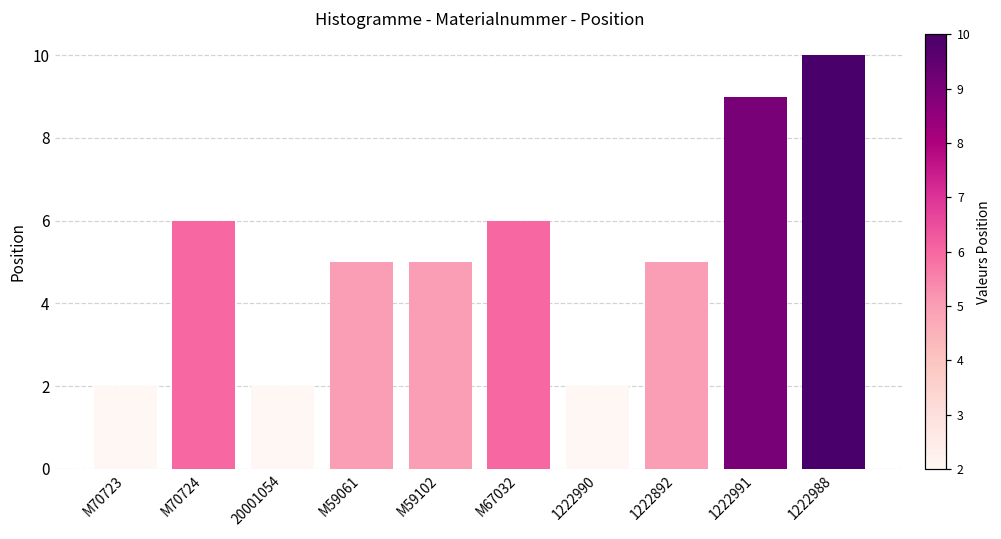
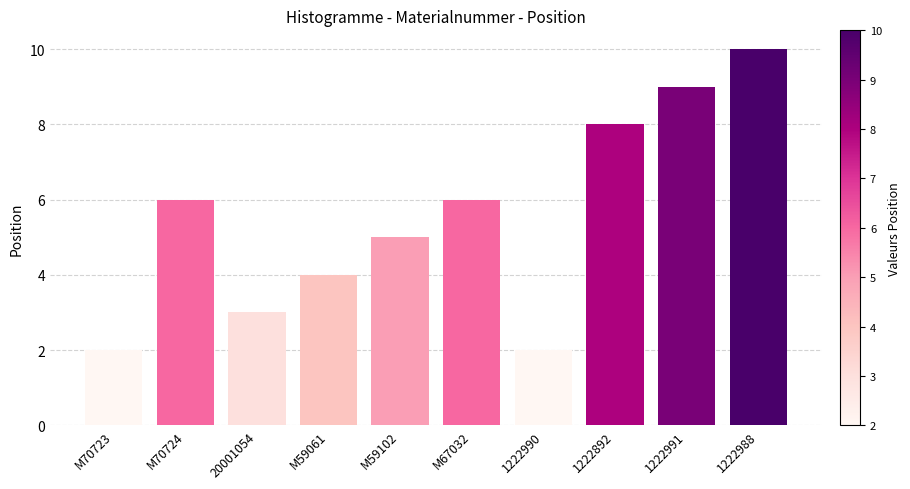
20001054: 2 -> 3
M59061: 5 -> 4
1222892: 5 -> 8
